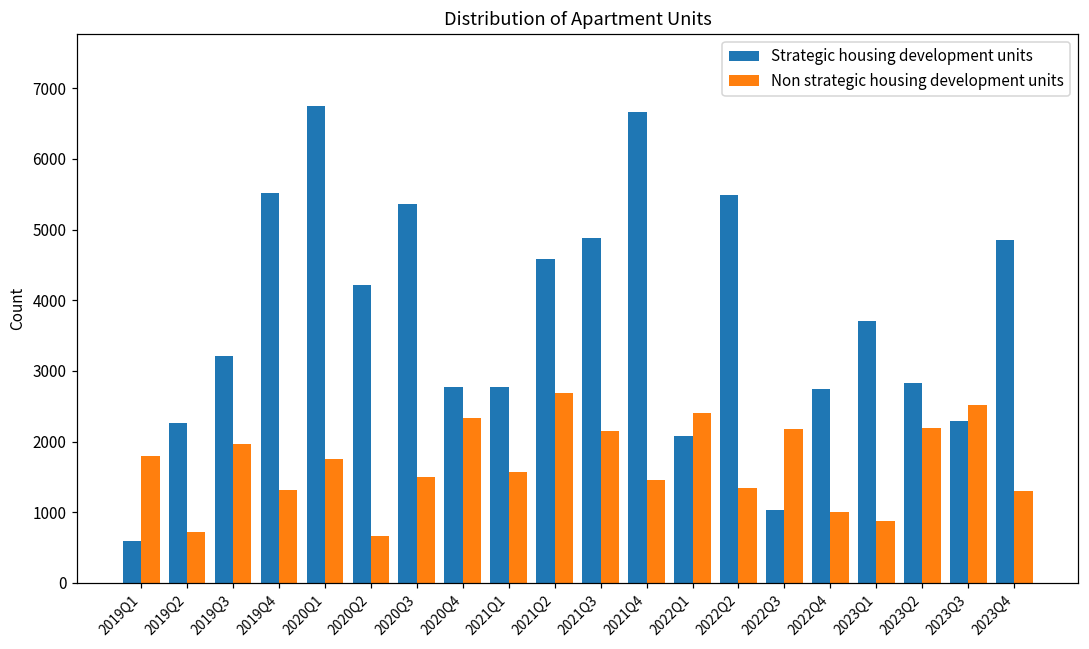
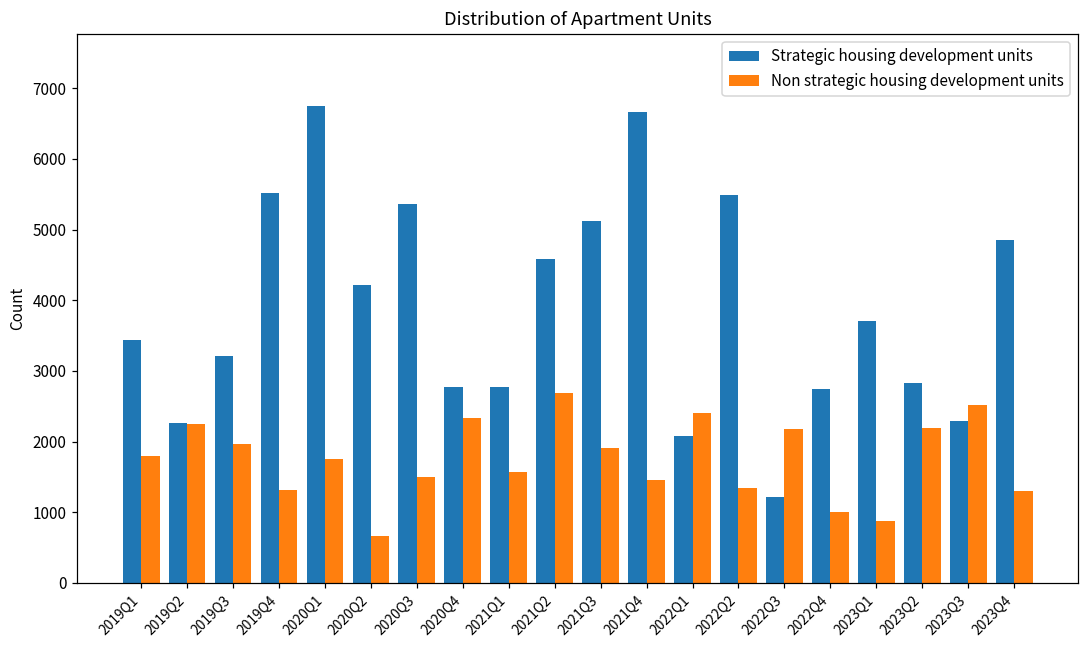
Strategic housing development units, 2019Q1: 600 -> 3400
Non strategic housing development units, 2019Q2: 700 -> 2300
Strategic housing development units, 2021Q3: 4900 -> 5100
Non strategic housing development units, 2021Q3: 2200 -> 1900
Strategic housing development units, 2022Q3: 1000 -> 1200
